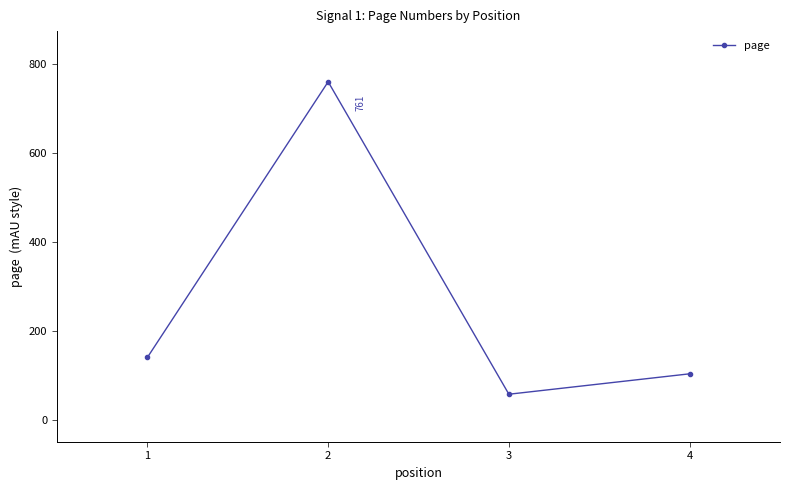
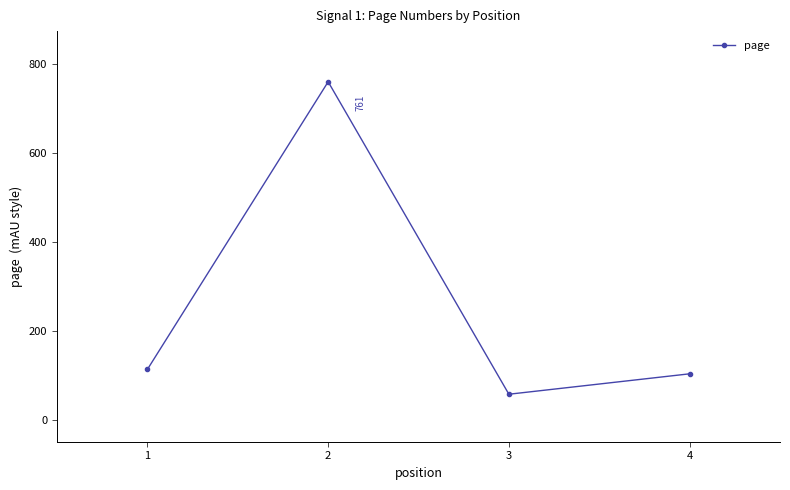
1: 140 -> 110
